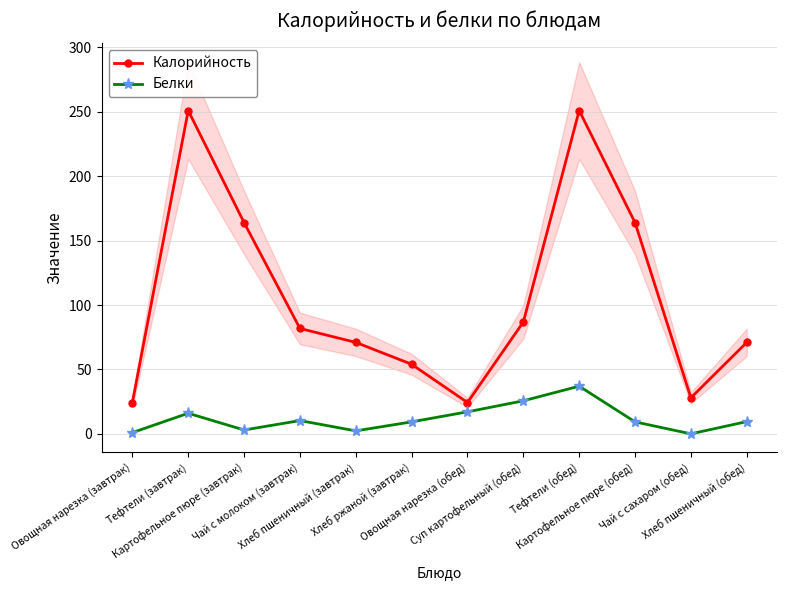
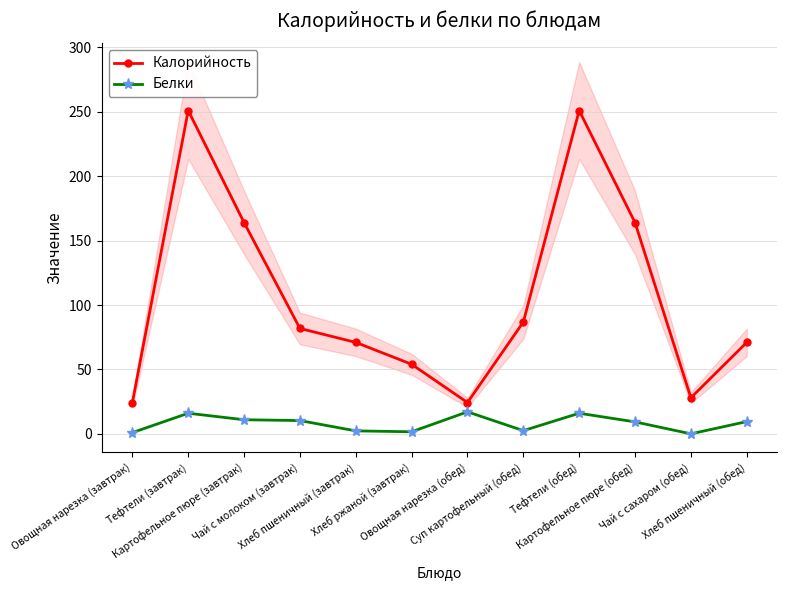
Белки, Картофельное пюре (завтрак): 3 -> 11
Белки, Хлеб ржаной (завтрак): 9 -> 2
Белки, Суп картофельный (обед): 26 -> 2
Белки, Тефтели (обед): 37 -> 16
